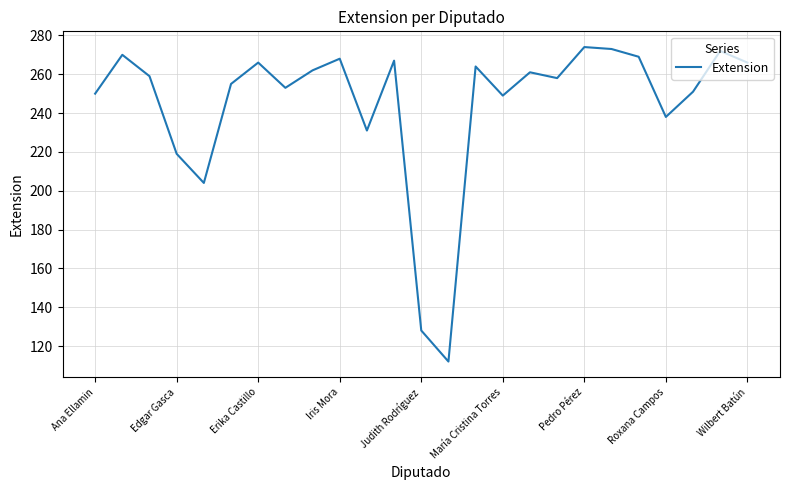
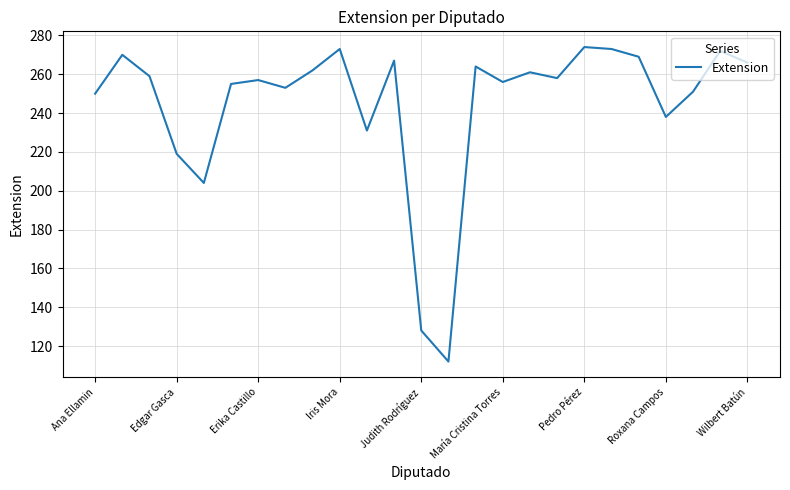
Erika Castillo: 266 -> 257
Iris Mora: 268 -> 273
María Cristina Torres: 249 -> 256
